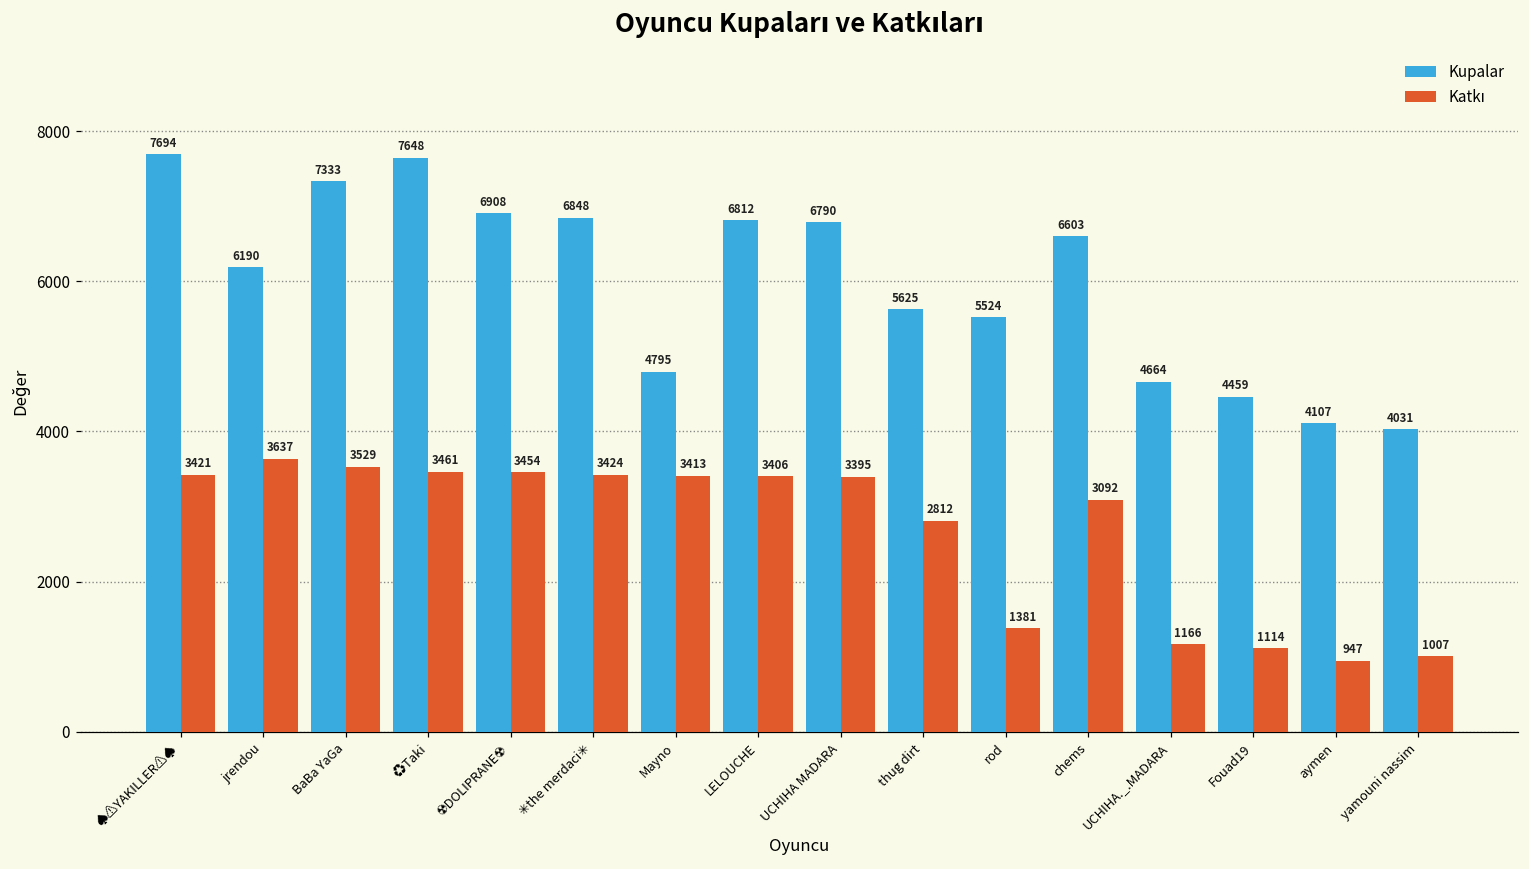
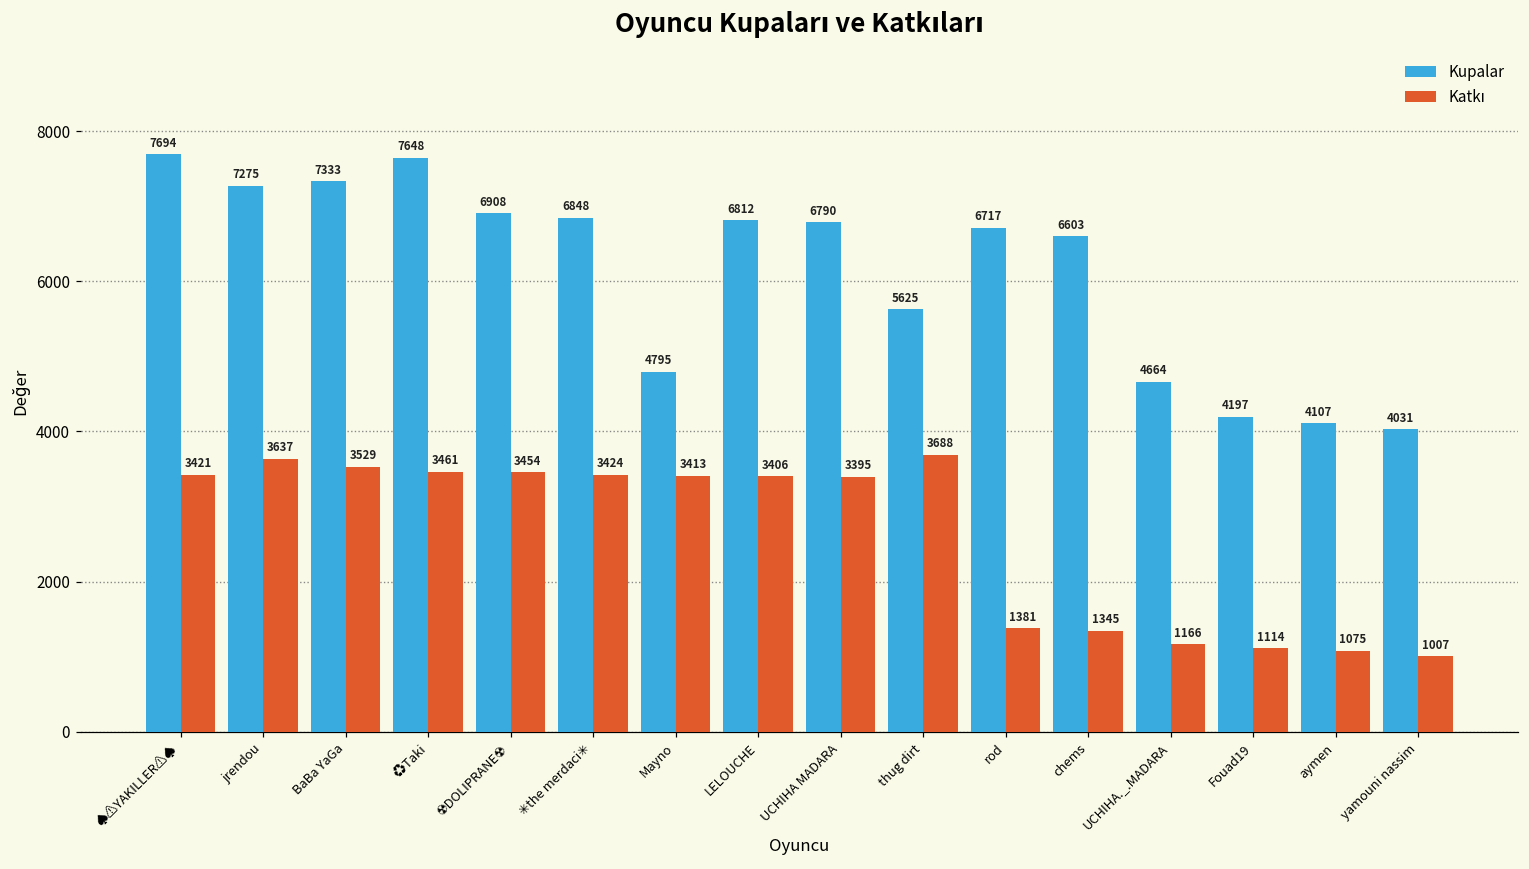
Kupalar, jrendou: 6190 -> 7275
Katkı, thug dirt: 2812 -> 3688
Kupalar, rod: 5524 -> 6717
Katkı, chems: 3092 -> 1345
Kupalar, Fouad19: 4459 -> 4197
Katkı, aymen: 947 -> 1075
